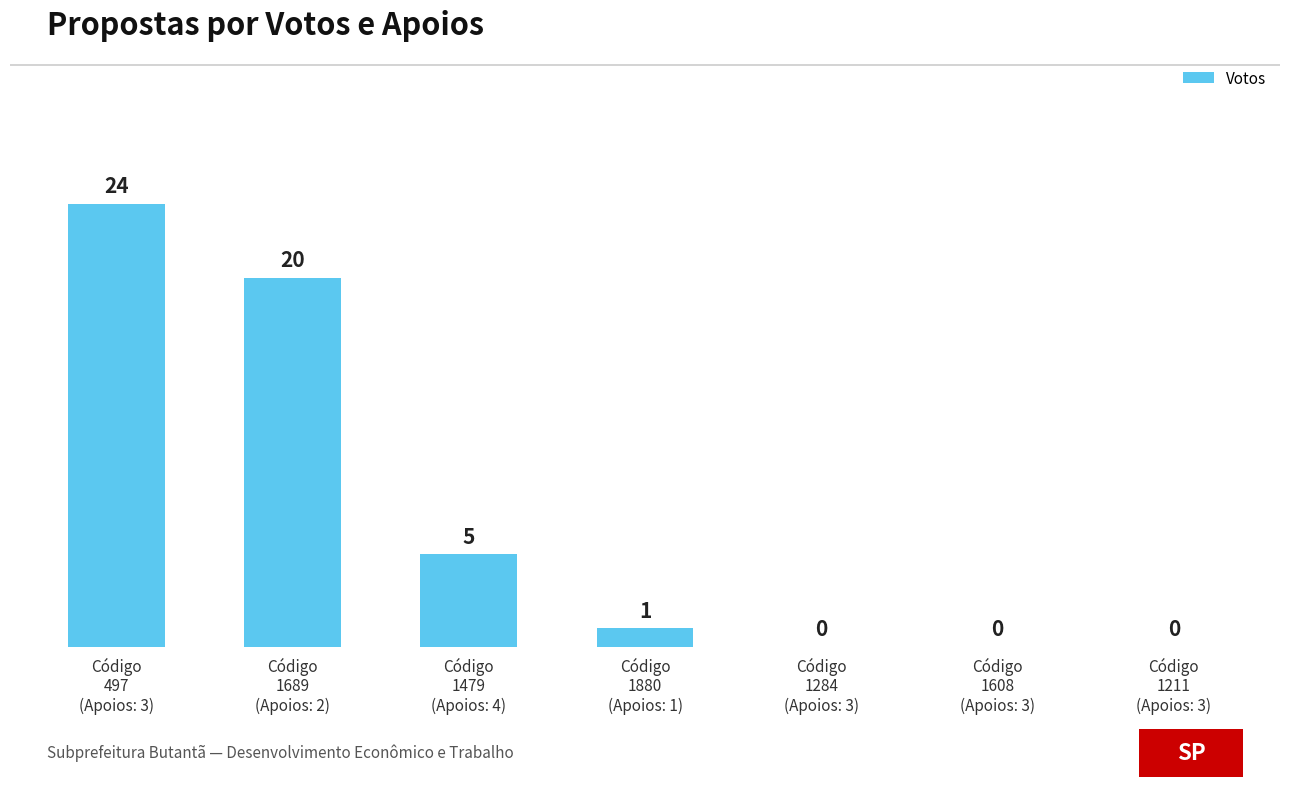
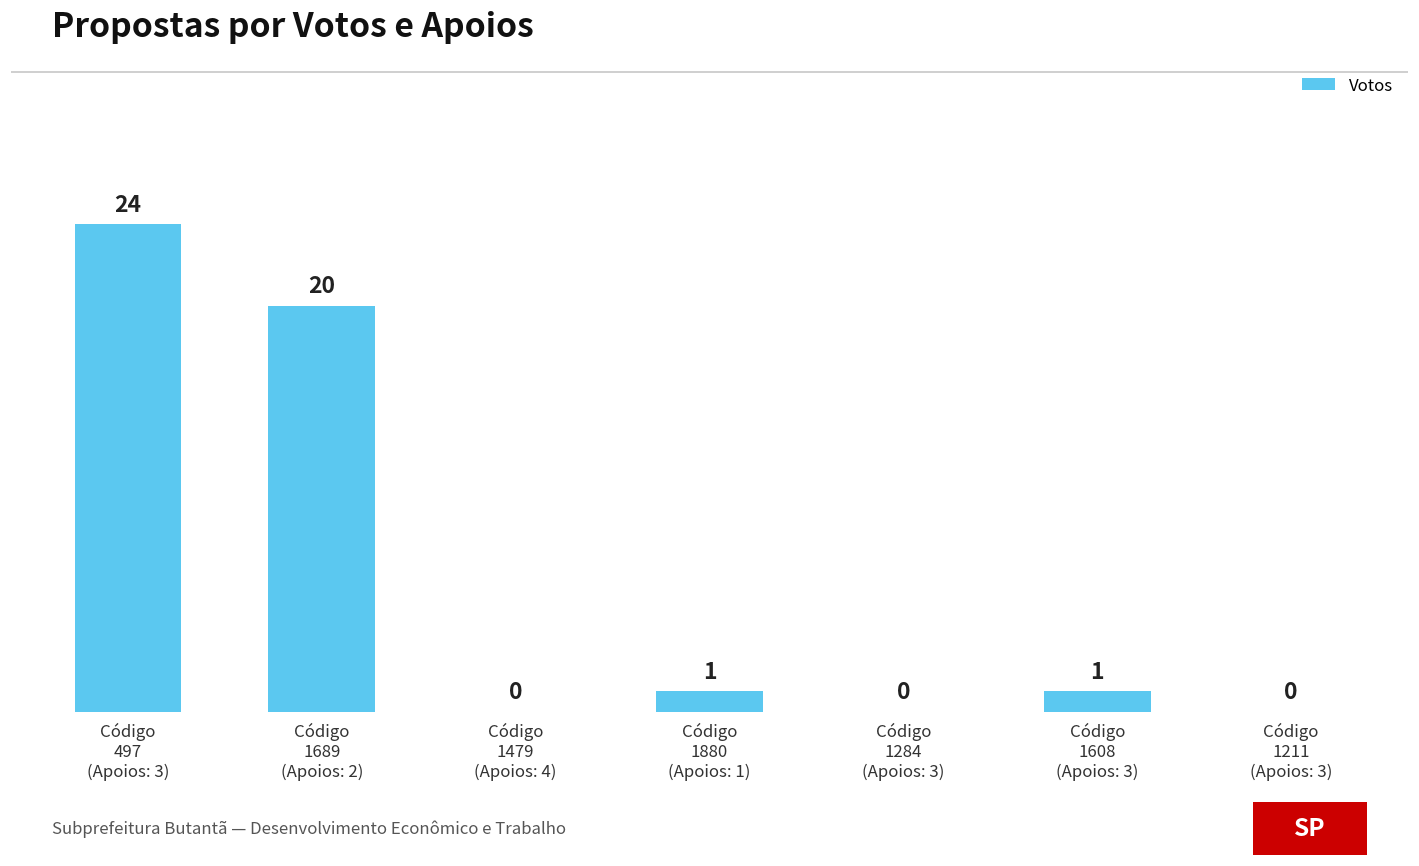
Código 1479 (Apoios: 4): 5 -> 0
Código 1608 (Apoios: 3): 0 -> 1
